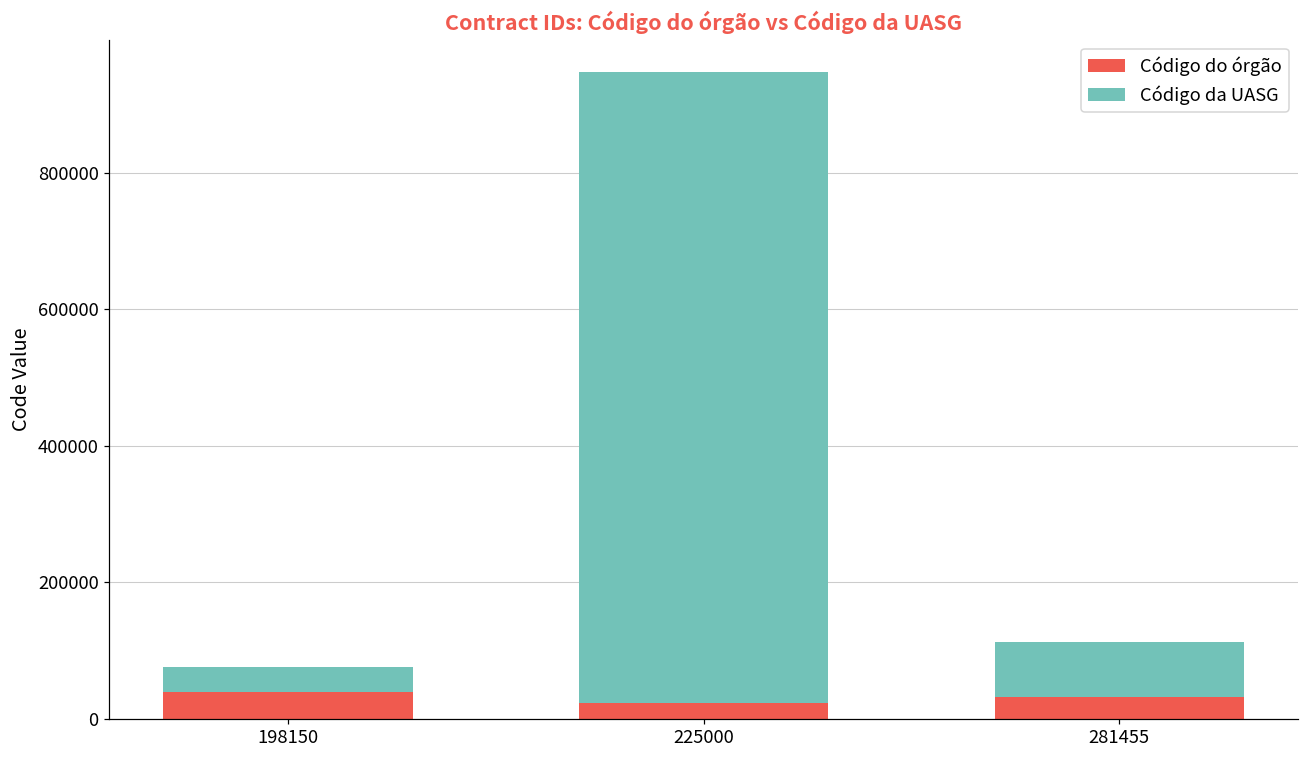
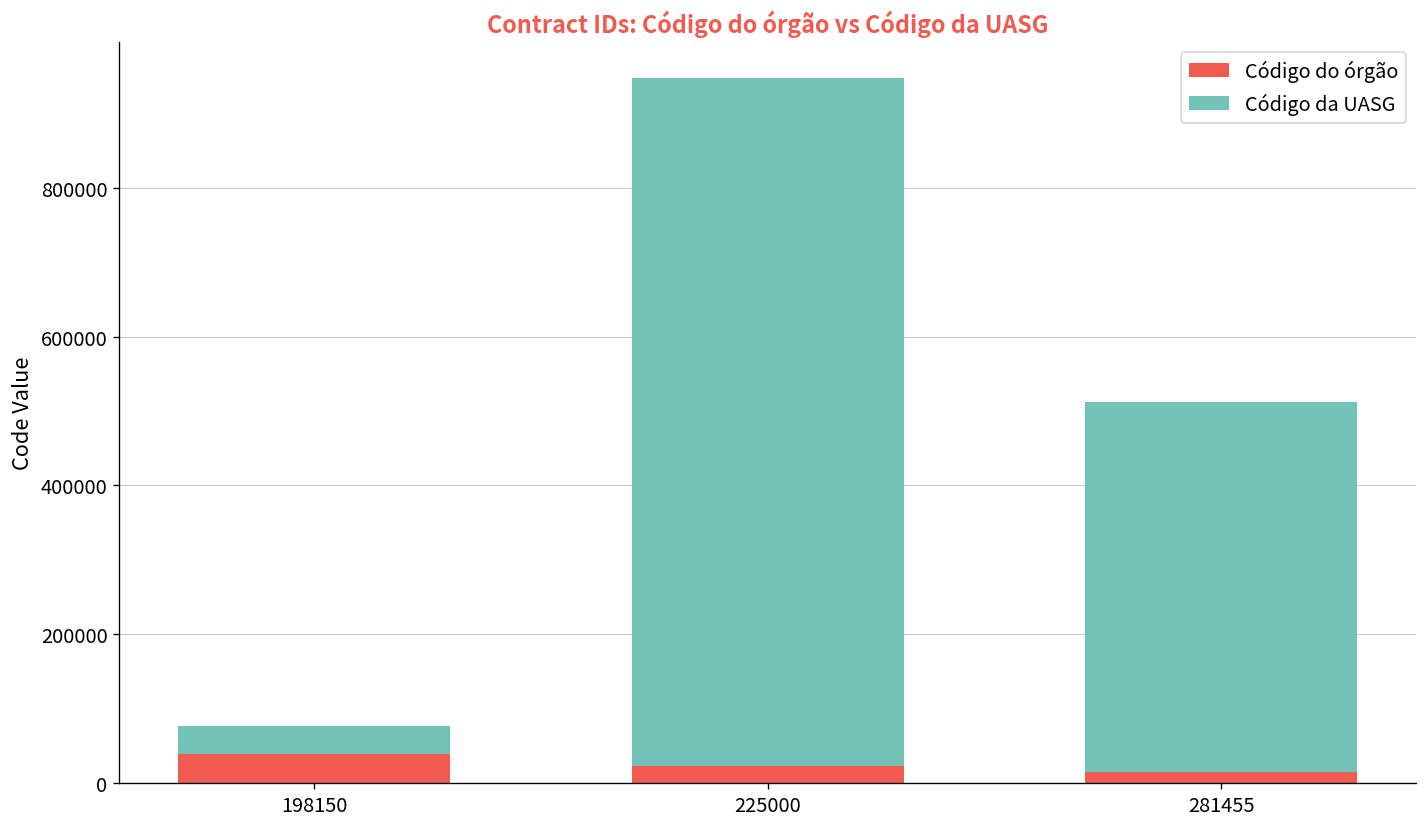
Código do órgão, 281455: 30000 -> 20000
Código da UASG, 281455: 80000 -> 500000
